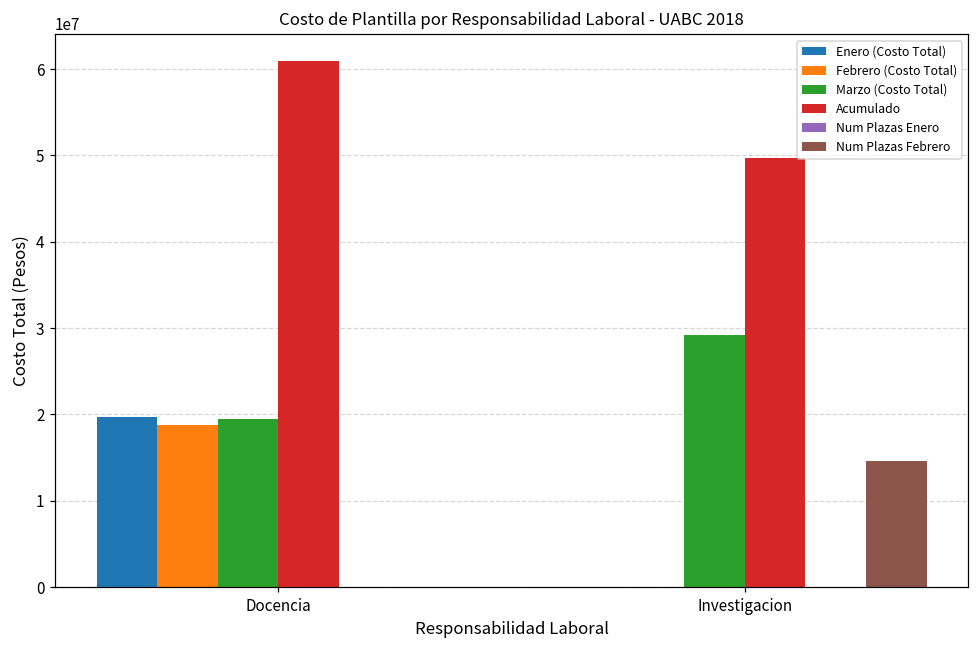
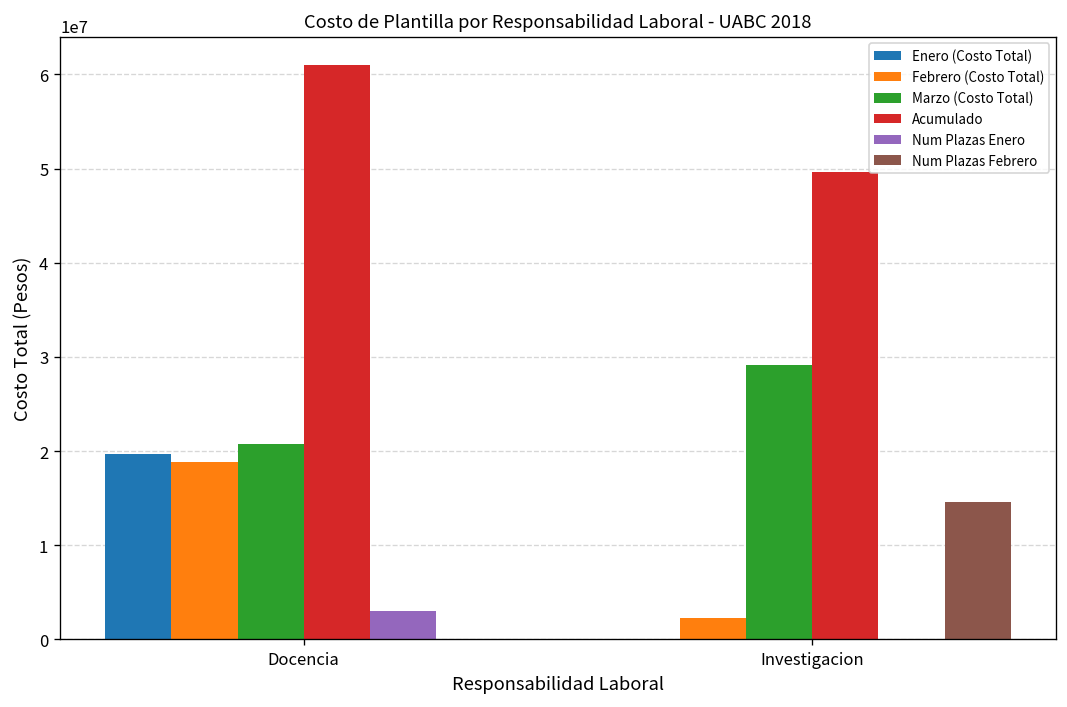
Marzo (Costo Total), Docencia: 19000000 -> 21000000
Num Plazas Enero, Docencia: 0 -> 3000000
Febrero (Costo Total), Investigacion: 0 -> 2000000
